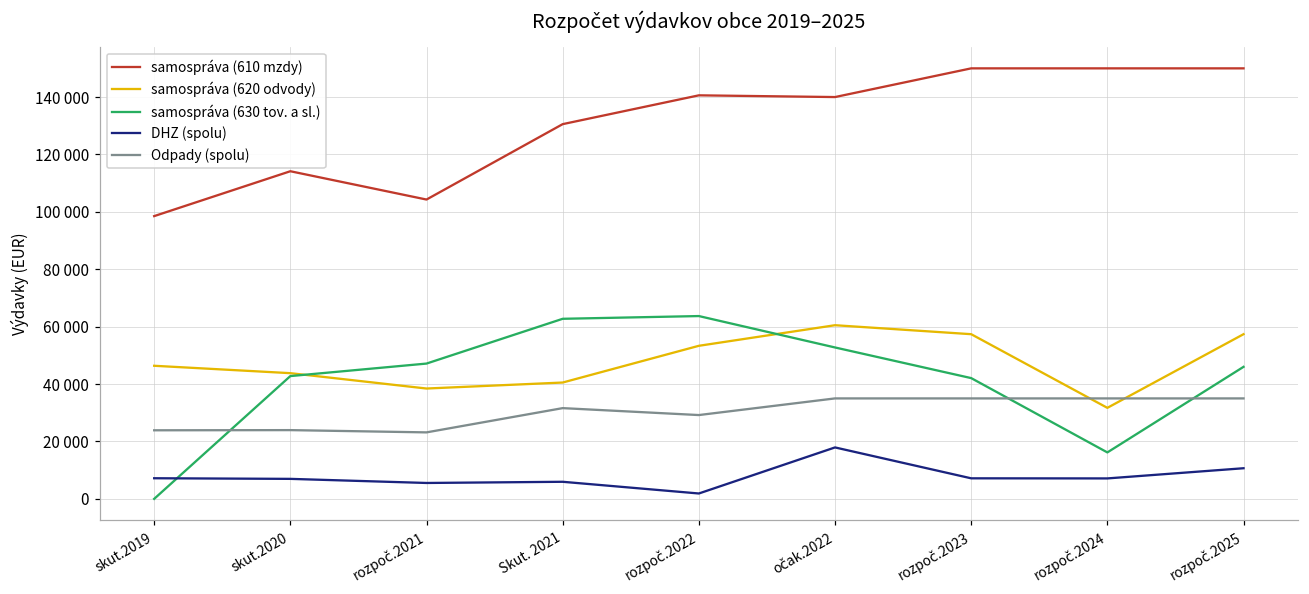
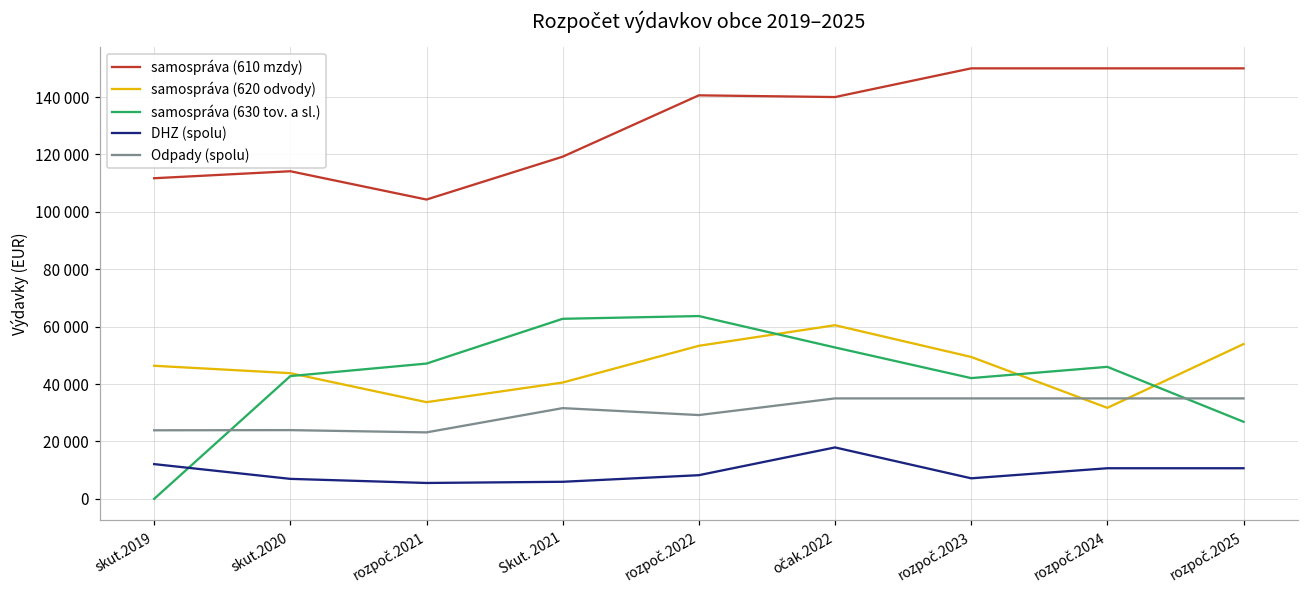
samospráva (610 mzdy), skut.2019: 99000 -> 112000
DHZ (spolu), skut.2019: 7000 -> 12000
samospráva (620 odvody), rozpoč.2021: 38000 -> 34000
samospráva (610 mzdy), Skut. 2021: 131000 -> 119000
DHZ (spolu), rozpoč.2022: 2000 -> 8000
samospráva (620 odvody), rozpoč.2023: 57000 -> 49000
samospráva (630 tov. a sl.), rozpoč.2024: 16000 -> 46000
DHZ (spolu), rozpoč.2024: 7000 -> 11000
samospráva (620 odvody), rozpoč.2025: 57000 -> 54000
samospráva (630 tov. a sl.), rozpoč.2025: 46000 -> 27000
